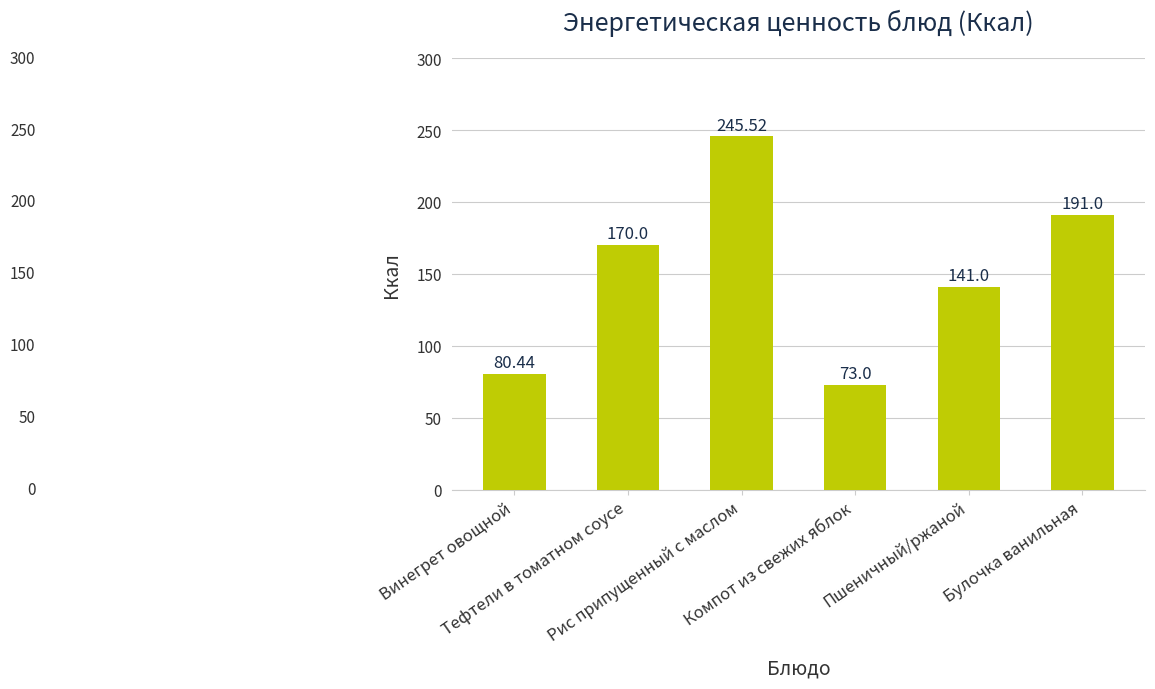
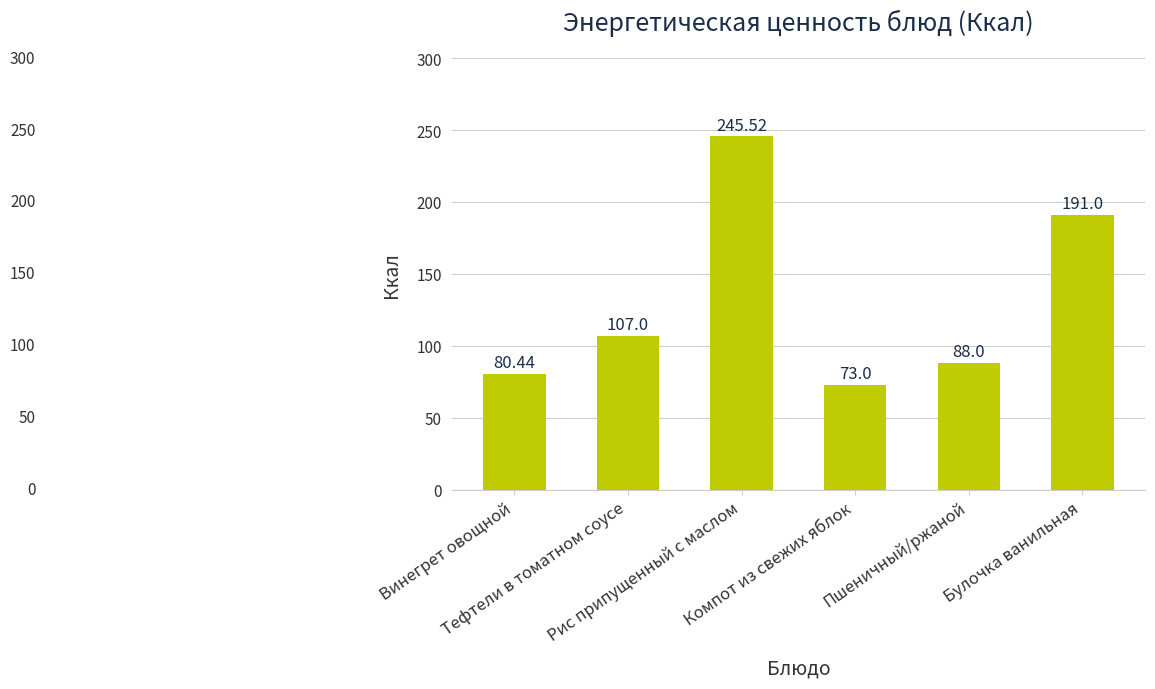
Тефтели в томатном соусе: 170.0 -> 107.0
Пшеничный/ржаной: 141.0 -> 88.0
